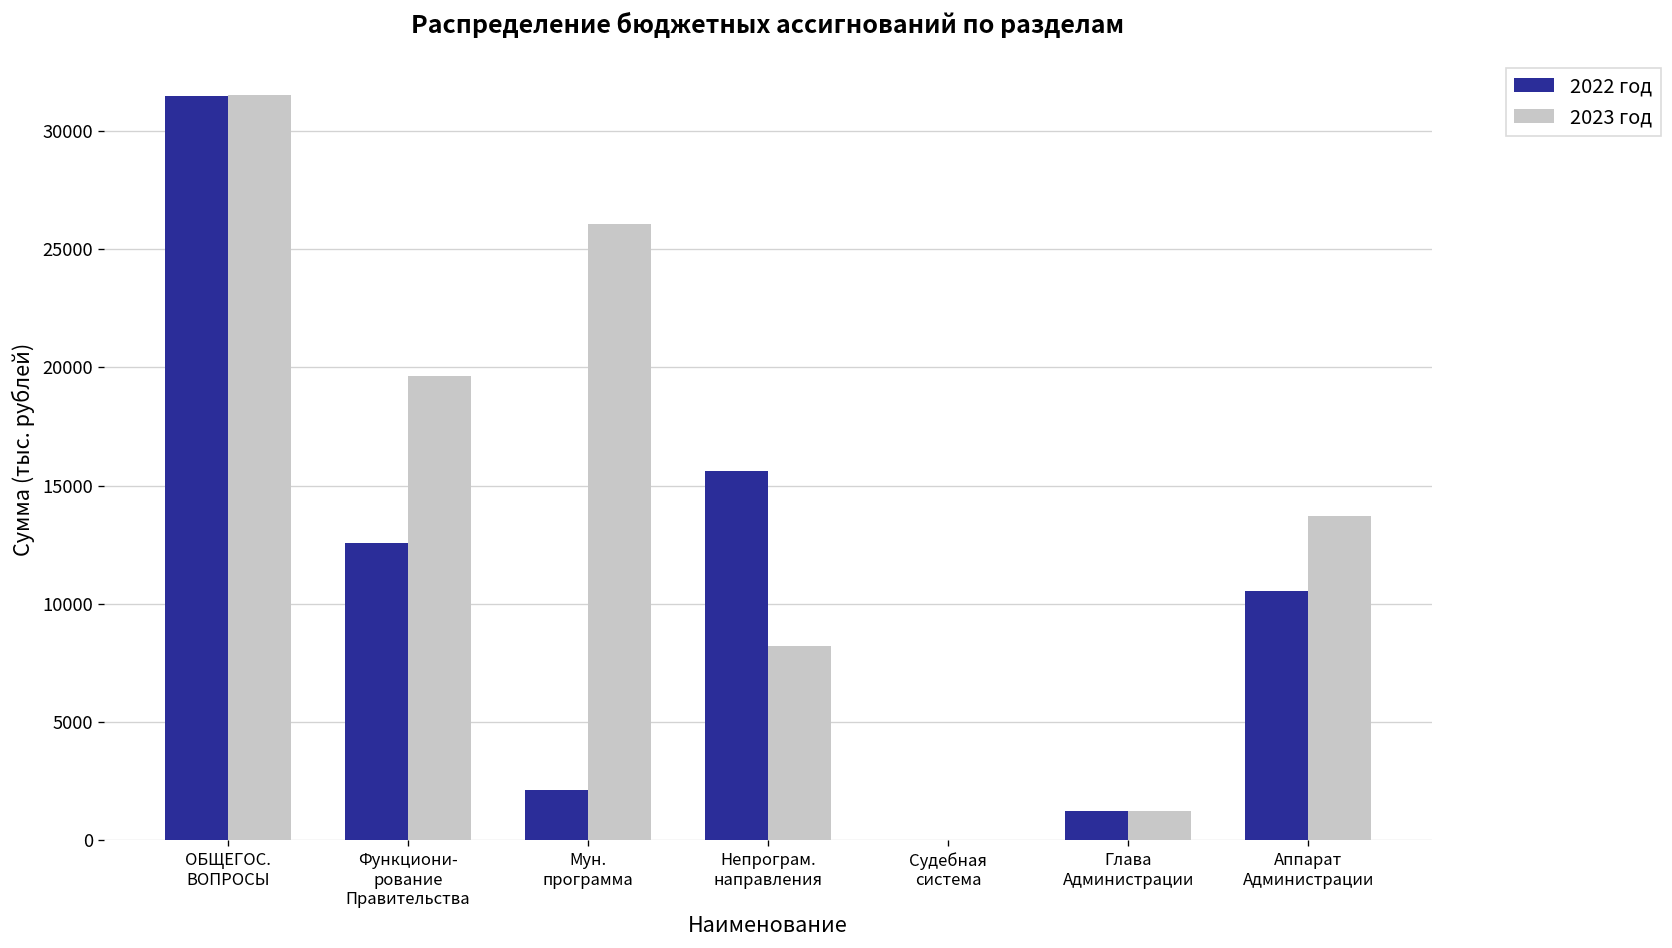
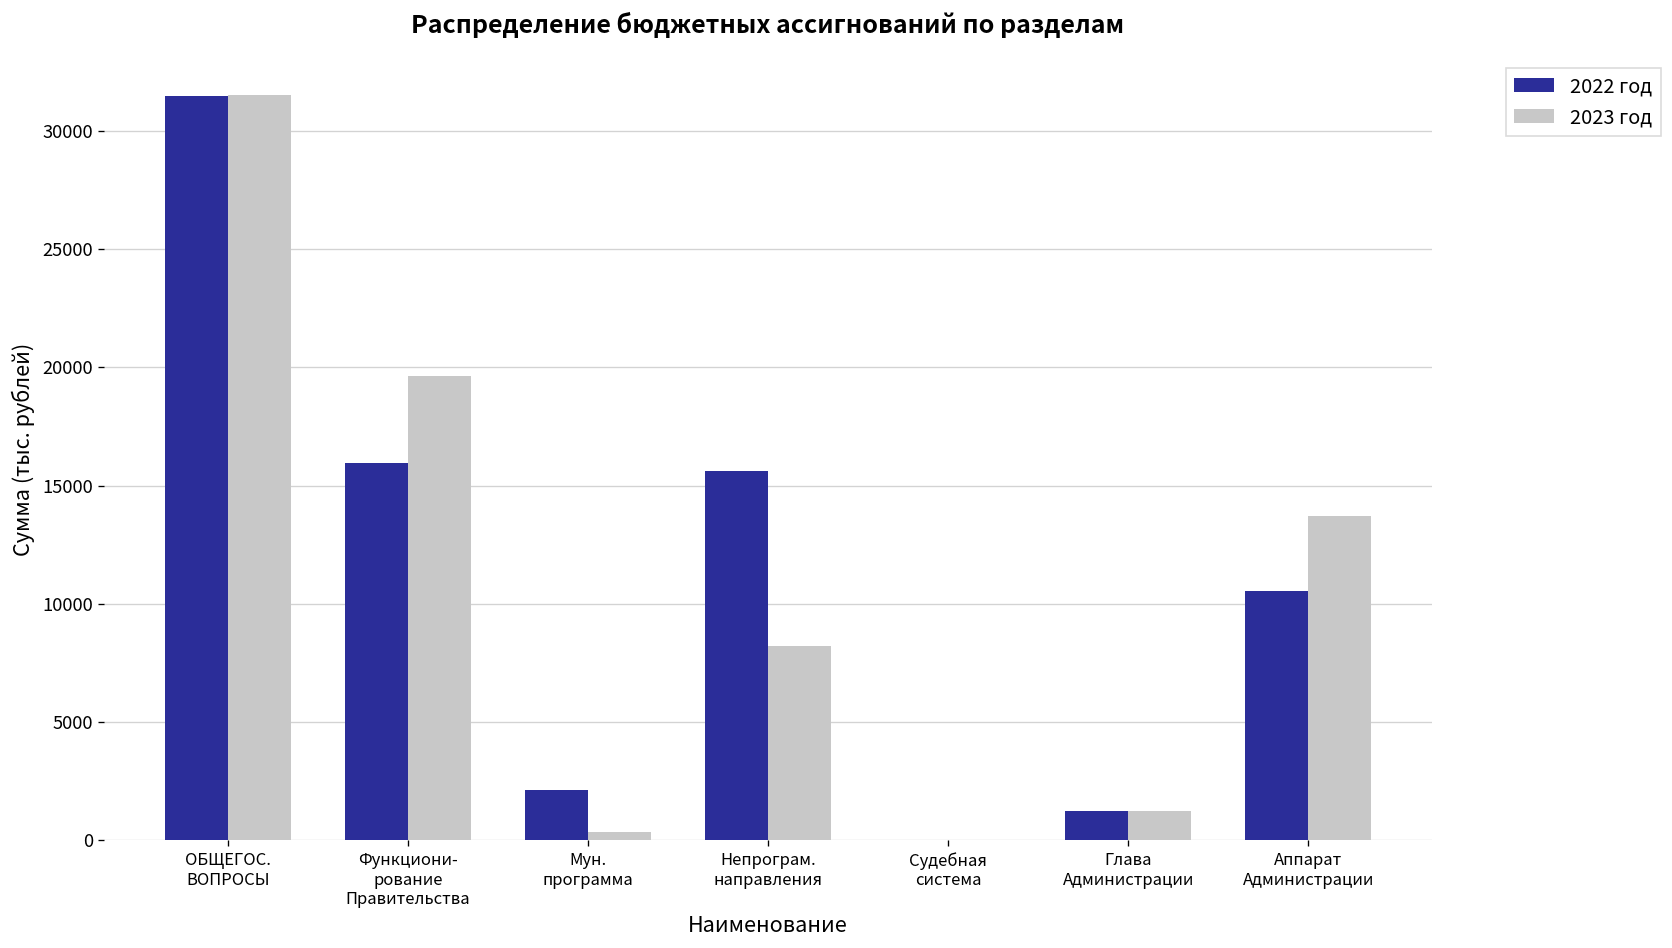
2022 год, Функциони- рование Правительства: 12600 -> 16000
2023 год, Мун. программа: 26000 -> 400
